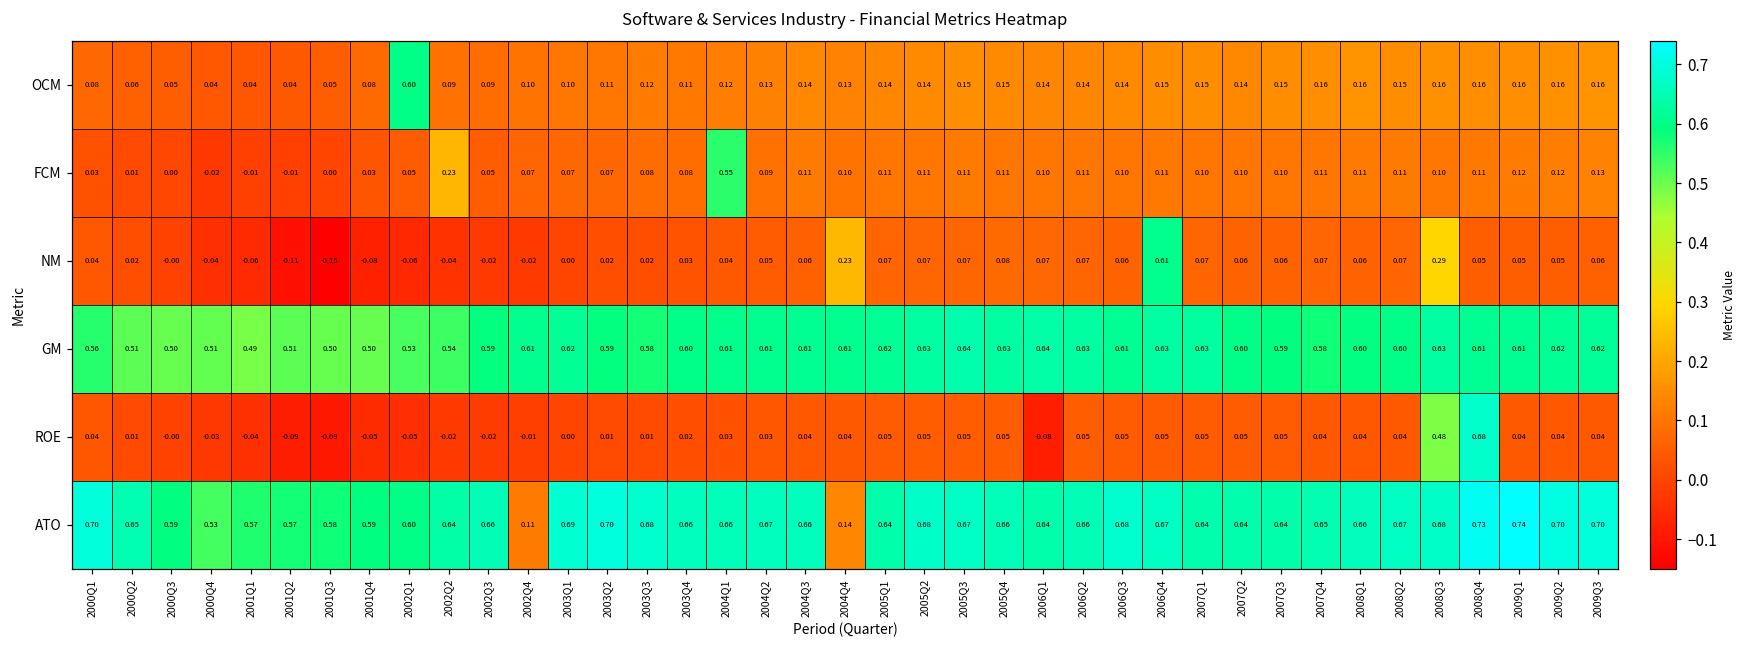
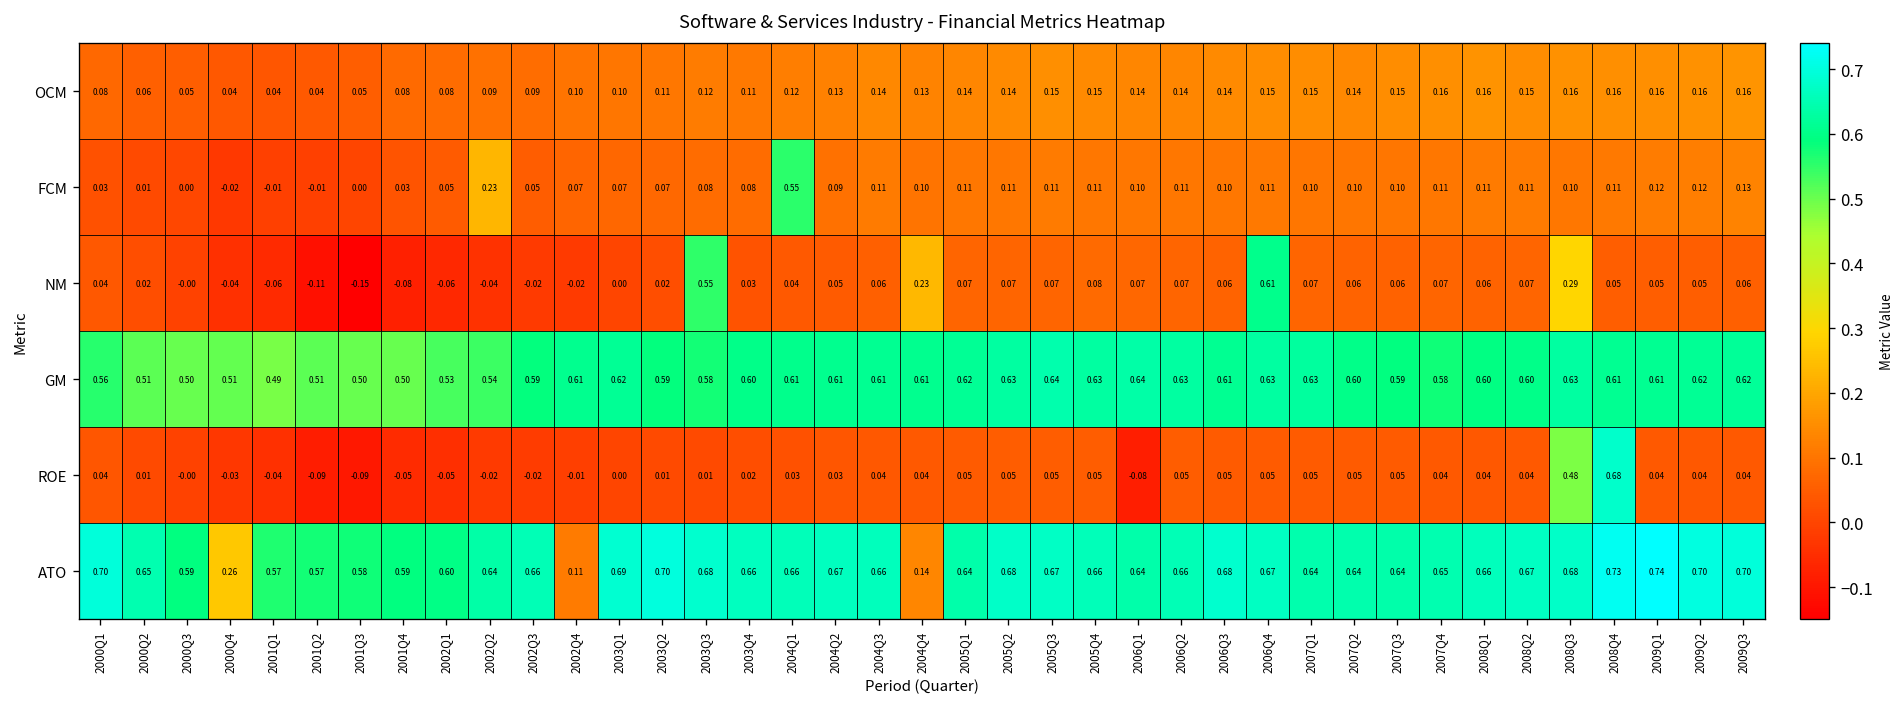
OCM, 2002Q1: 0.60 -> 0.08
NM, 2003Q3: 0.02 -> 0.55
ATO, 2000Q4: 0.53 -> 0.26
